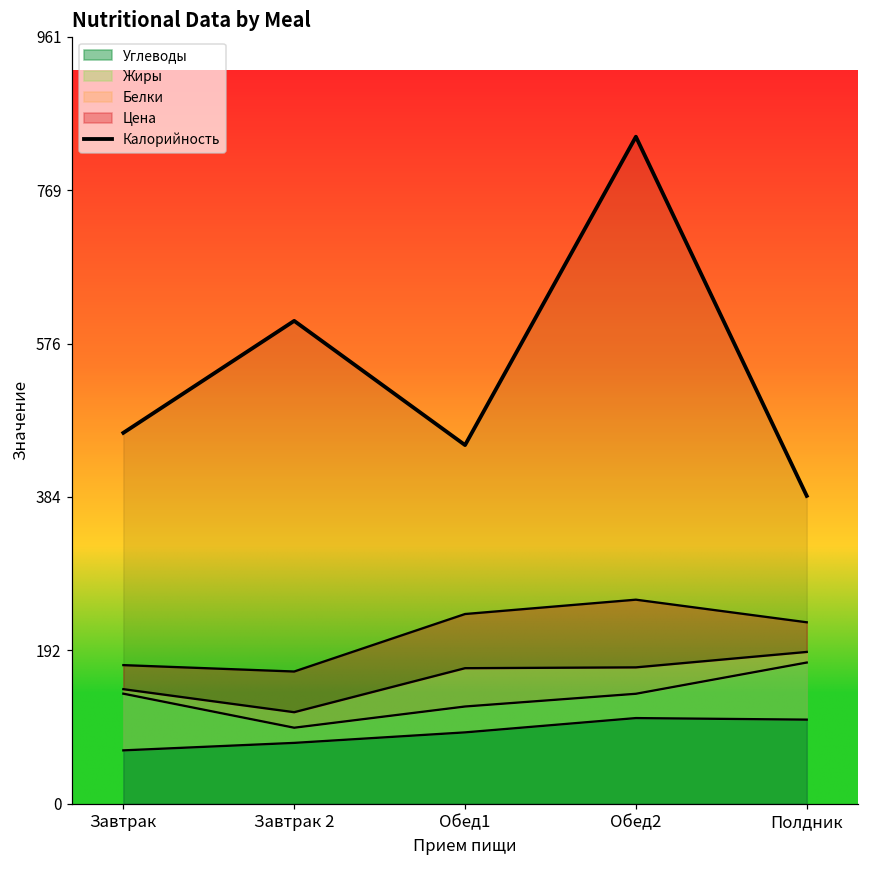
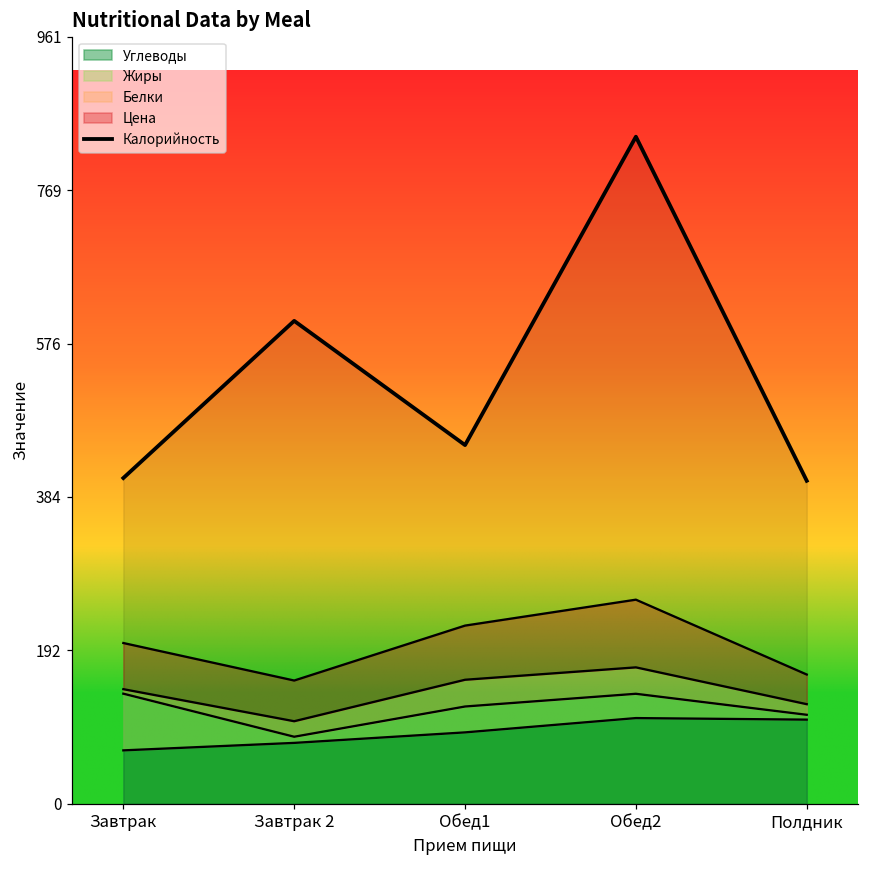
Цена, Завтрак: 30 -> 60
Калорийность, Завтрак: 460 -> 410
Жиры, Завтрак 2: 20 -> 10
Белки, Обед1: 50 -> 30
Жиры, Полдник: 70 -> 10
Калорийность, Полдник: 390 -> 400
